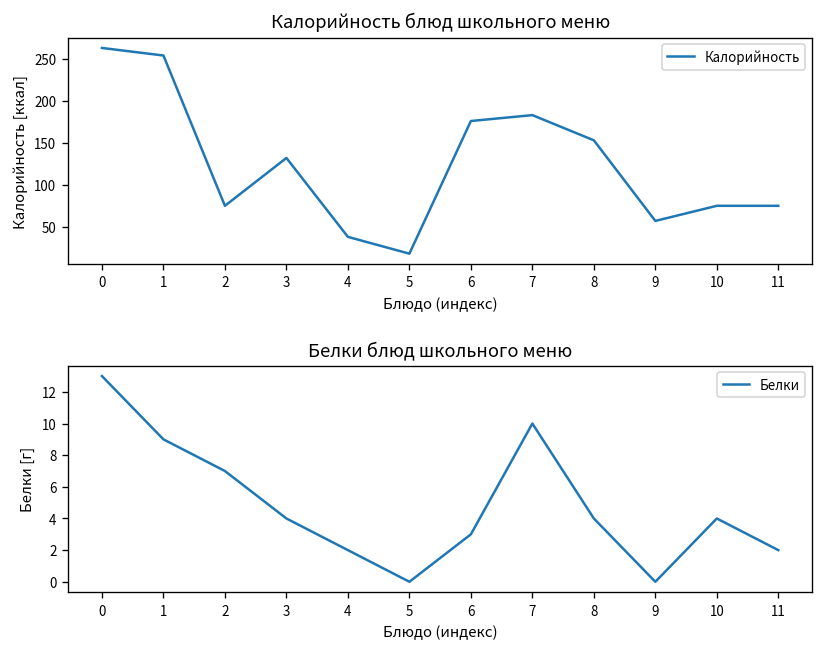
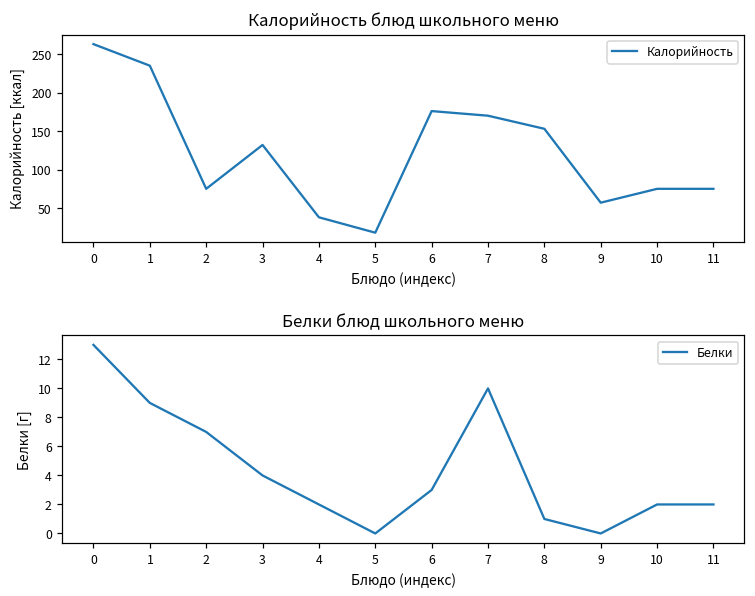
Калорийность блюд школьного меню, 1: 250 -> 240
Калорийность блюд школьного меню, 7: 180 -> 170
Белки блюд школьного меню, 8: 4 -> 1
Белки блюд школьного меню, 10: 4 -> 2
